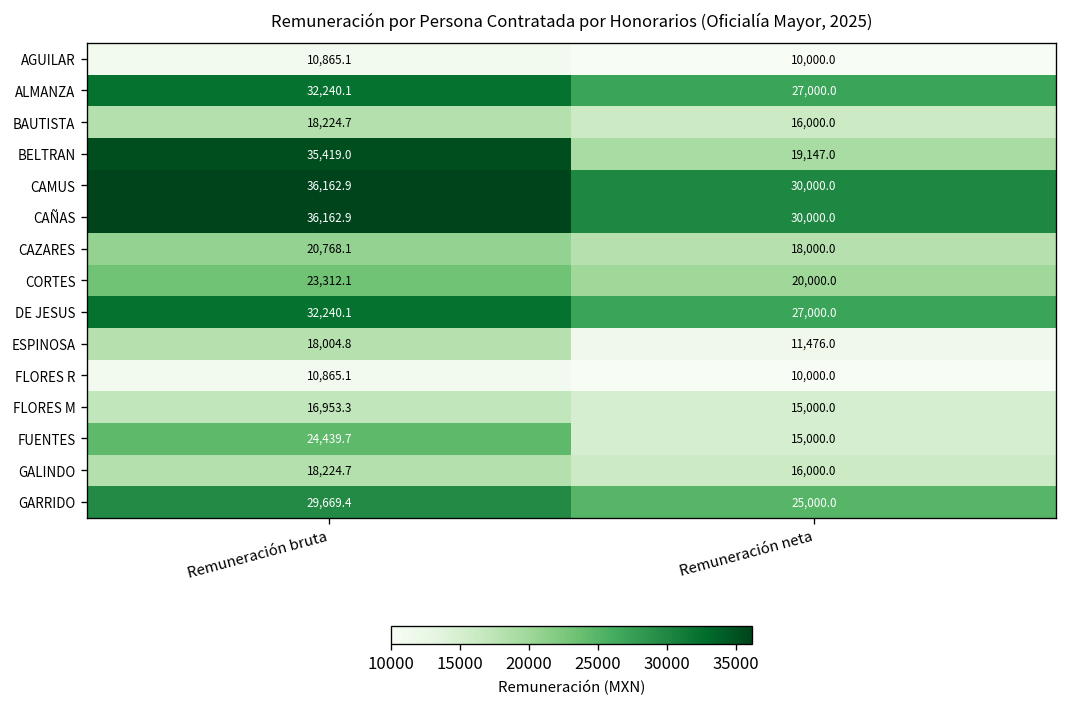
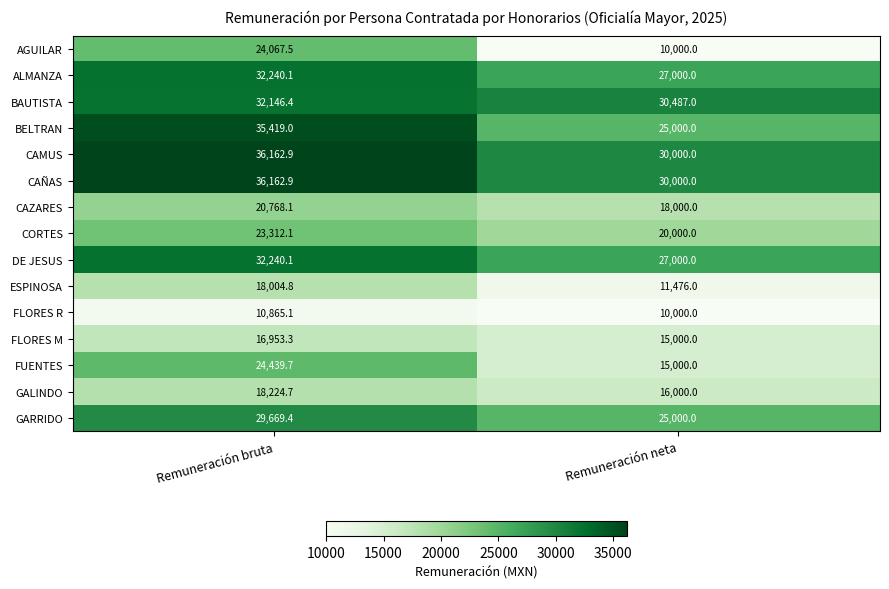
AGUILAR, Remuneración bruta: 10,865.1 -> 24,067.5
BAUTISTA, Remuneración bruta: 18,224.7 -> 32,146.4
BAUTISTA, Remuneración neta: 16,000.0 -> 30,487.0
BELTRAN, Remuneración neta: 19,147.0 -> 25,000.0
